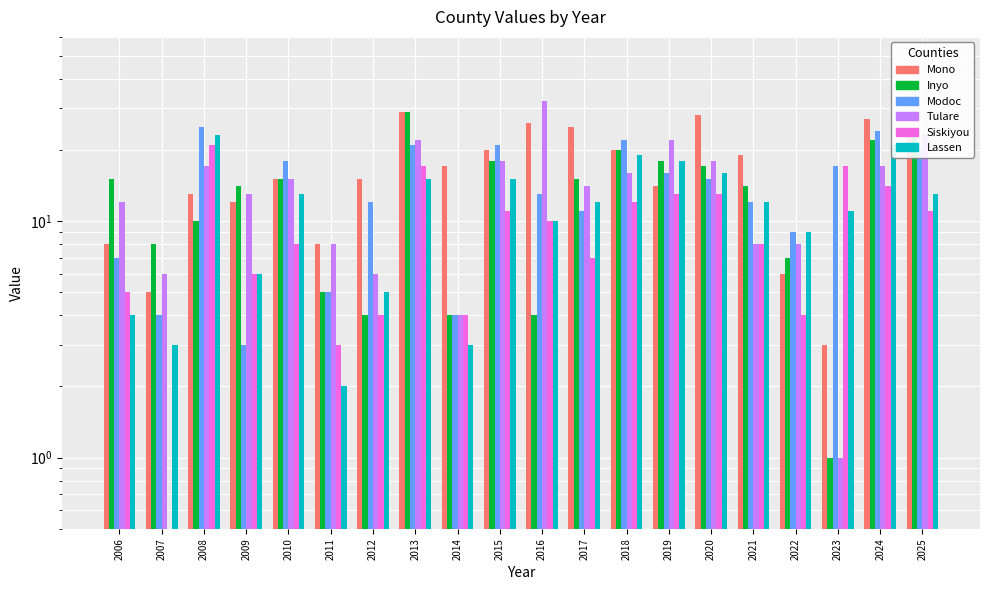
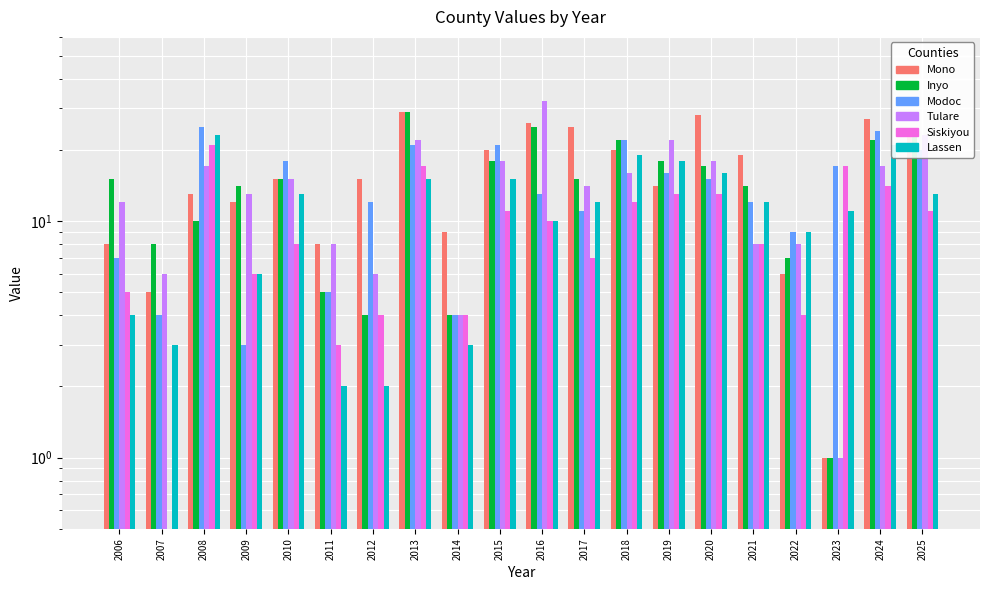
Lassen, 2012: 5 -> 2
Mono, 2014: 17 -> 9
Inyo, 2016: 4 -> 25
Inyo, 2018: 20 -> 22
Mono, 2023: 3 -> 1
